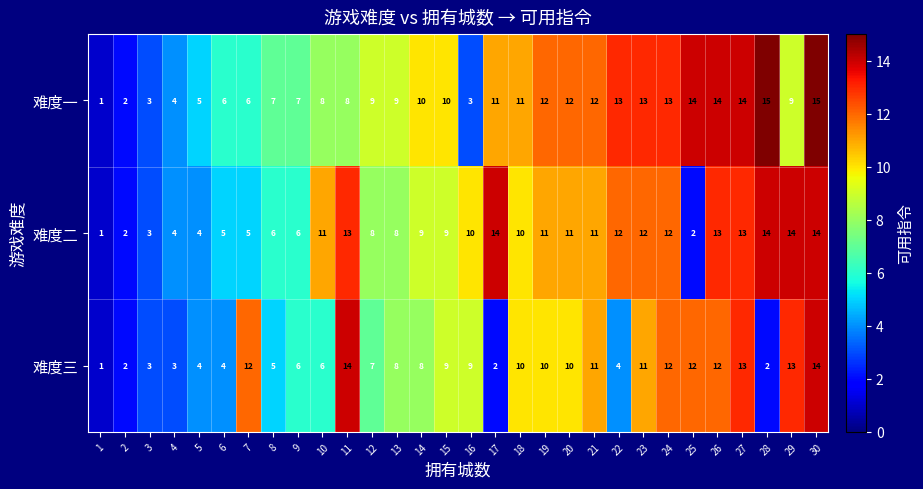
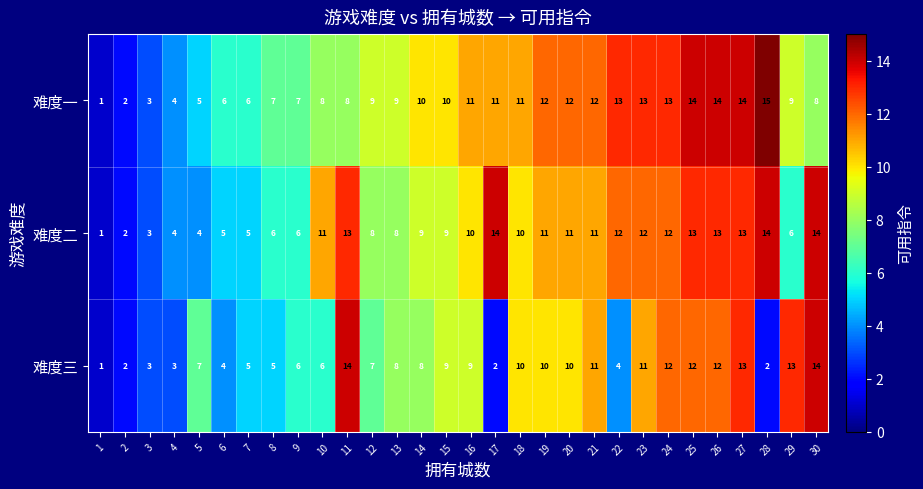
难度一, 16: 3 -> 11
难度一, 30: 15 -> 8
难度二, 25: 2 -> 13
难度二, 29: 14 -> 6
难度三, 5: 4 -> 7
难度三, 7: 12 -> 5
